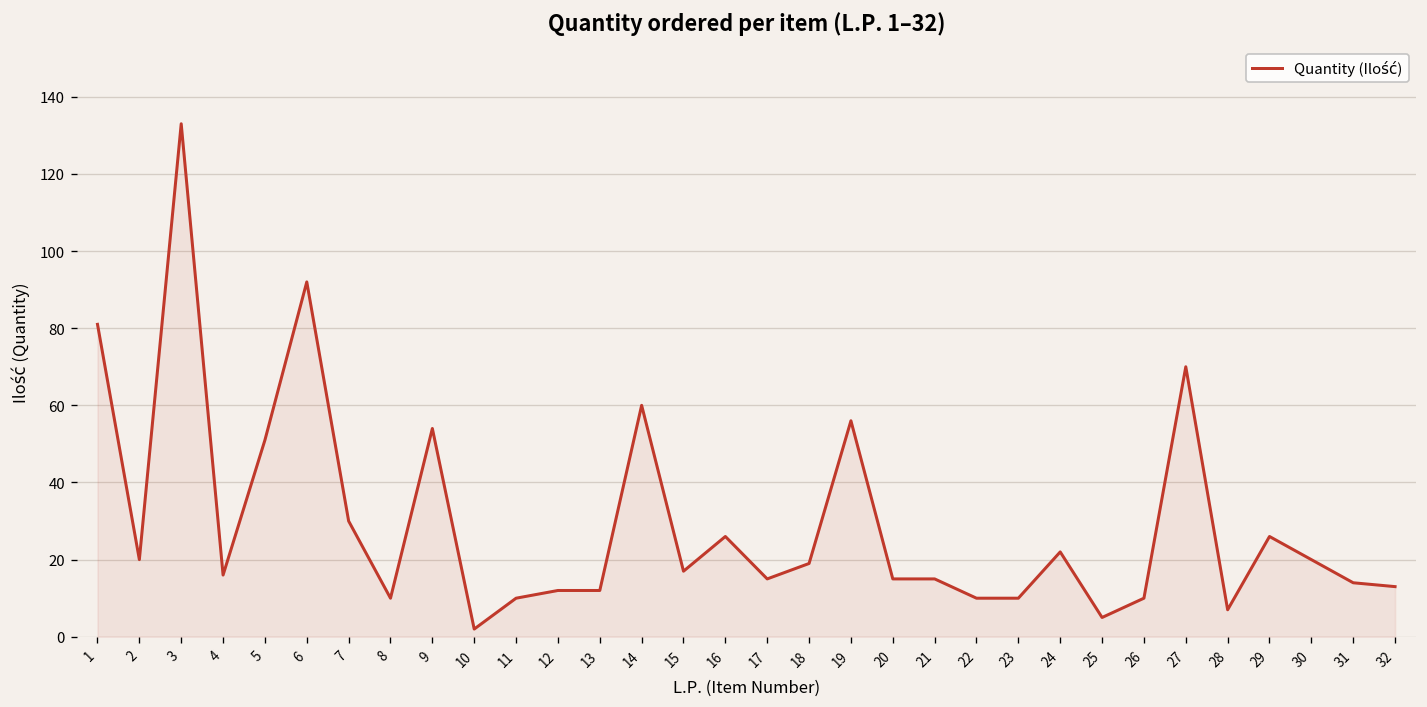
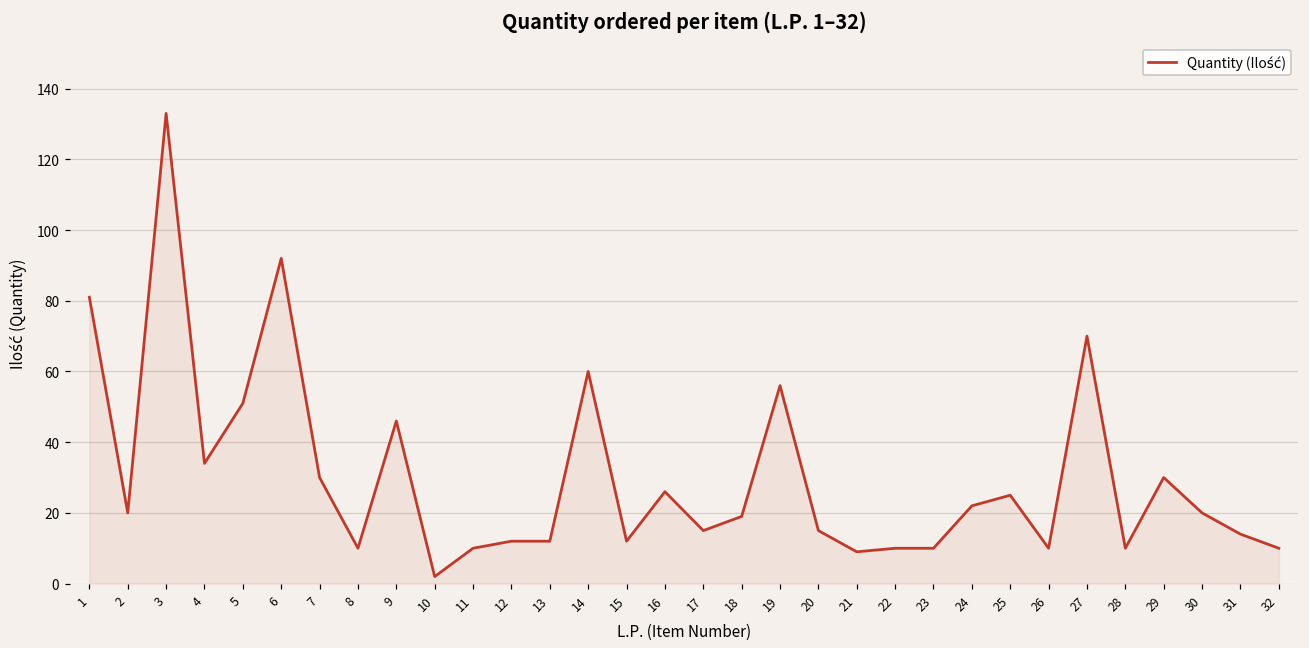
4: 16 -> 34
9: 54 -> 46
15: 17 -> 12
21: 15 -> 9
25: 5 -> 25
28: 7 -> 10
29: 26 -> 30
32: 13 -> 10
